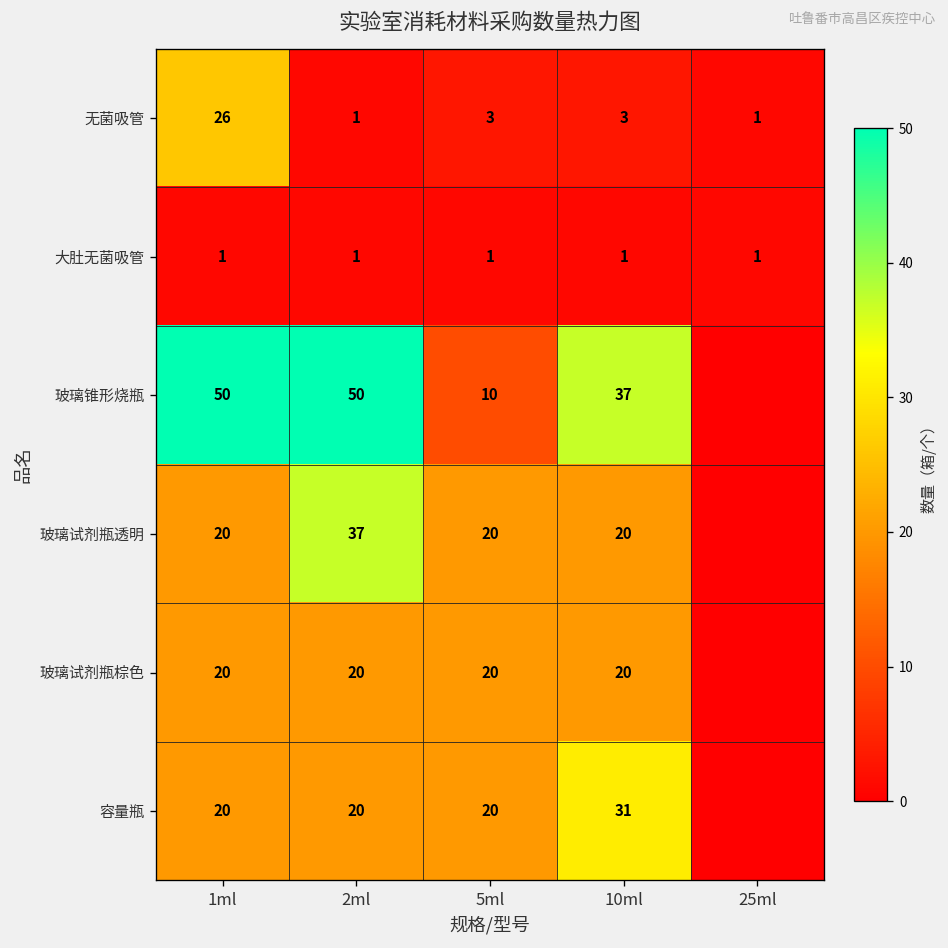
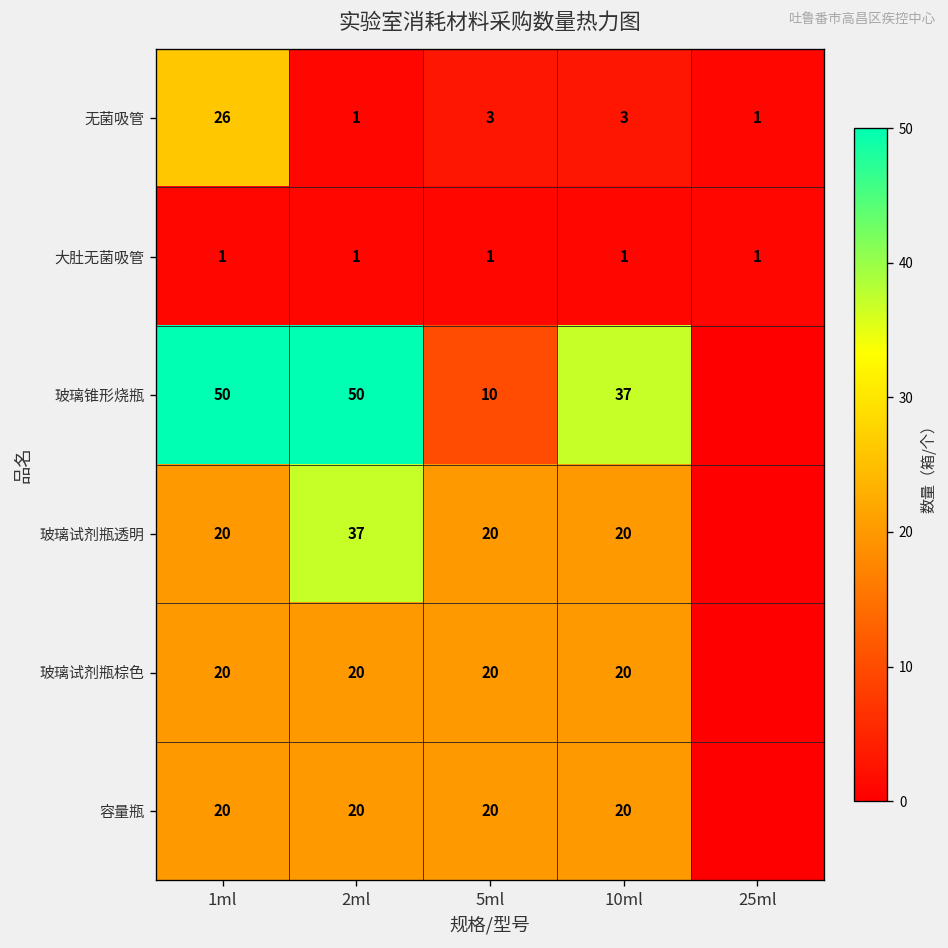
容量瓶, 10ml: 31 -> 20
